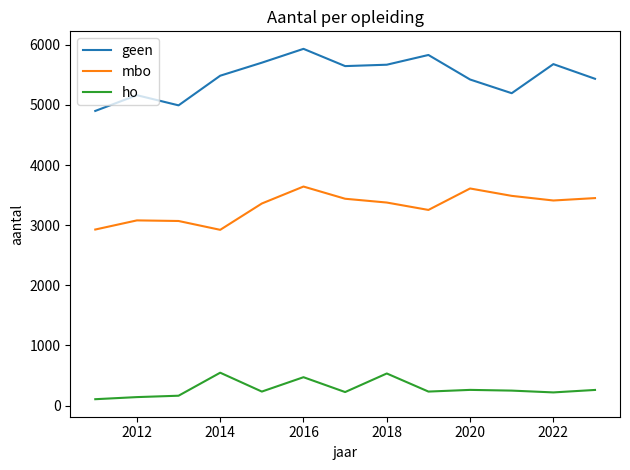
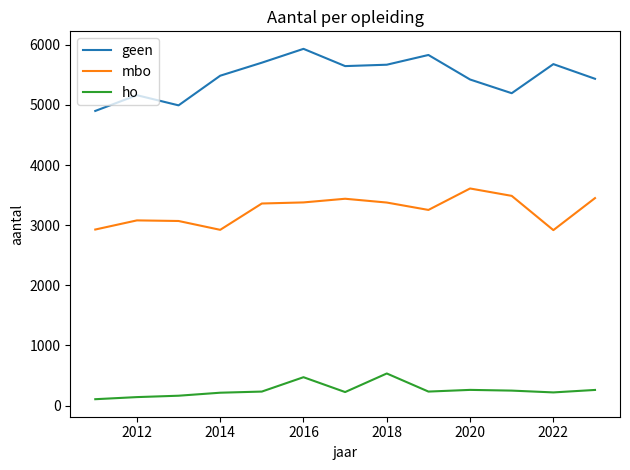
ho, 2014: 500 -> 200
mbo, 2016: 3600 -> 3400
mbo, 2022: 3400 -> 2900
